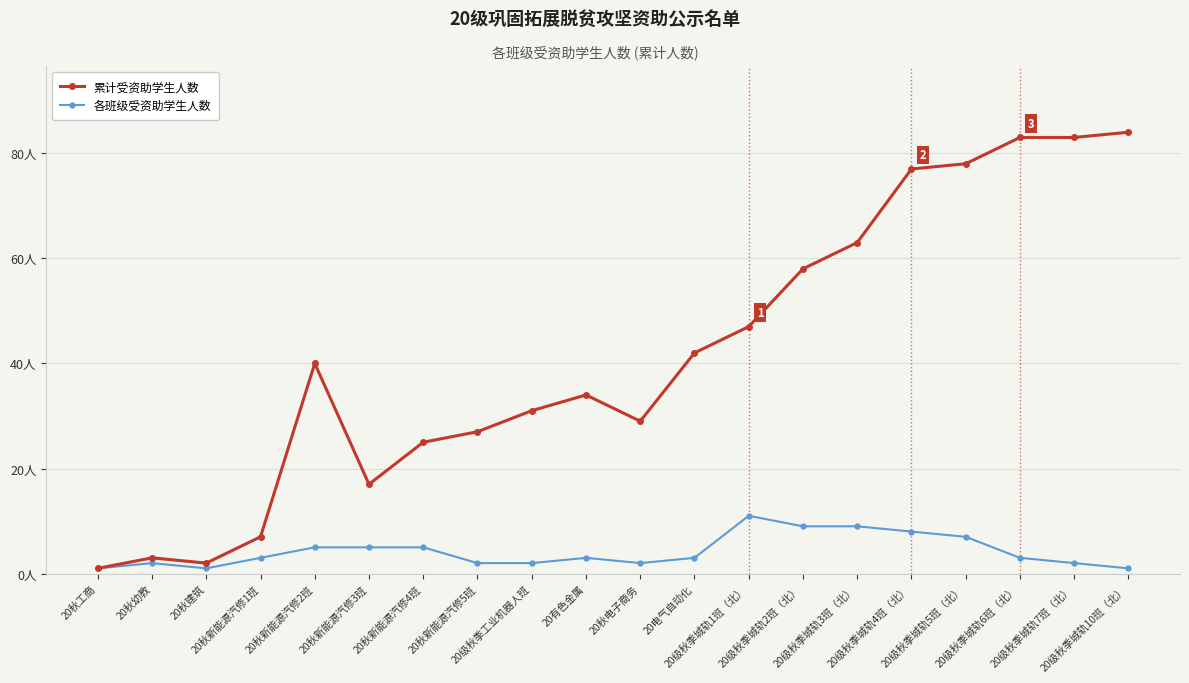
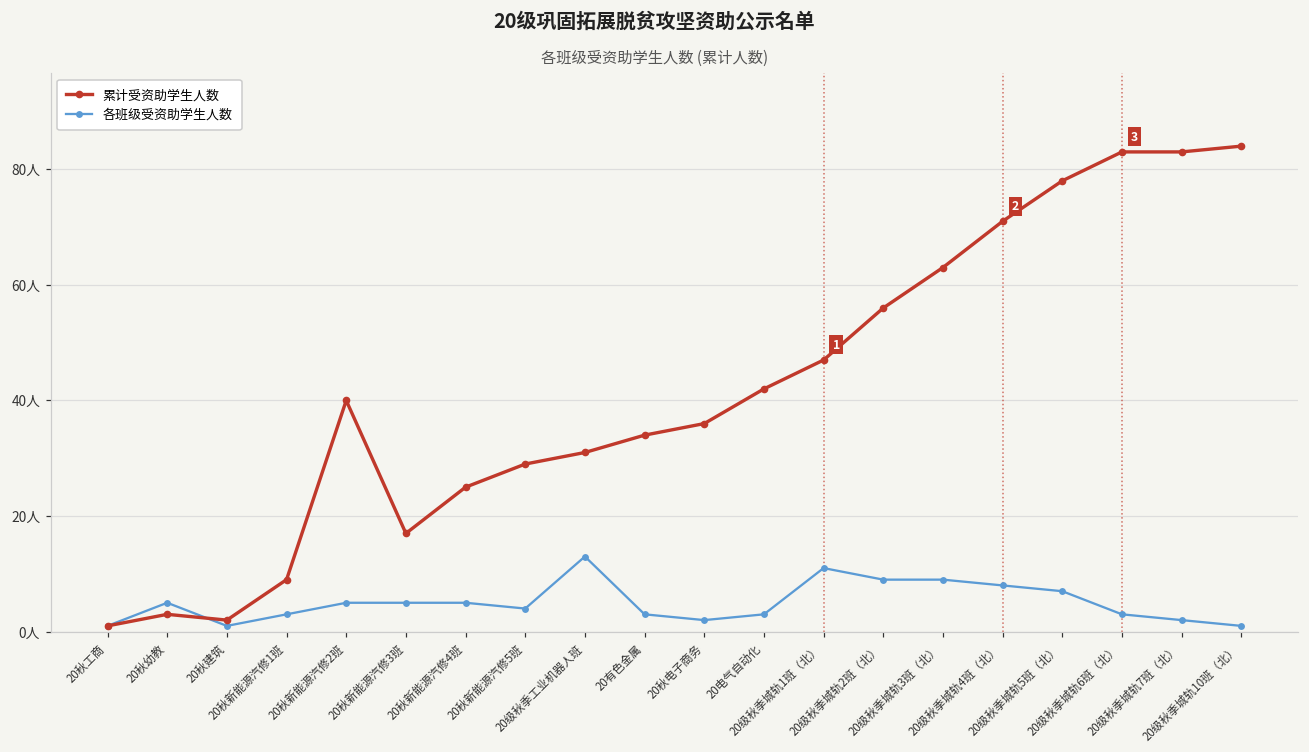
各班级受资助学生人数, 20秋幼教: 2人 -> 5人
累计受资助学生人数, 20秋新能源汽修1班: 7人 -> 9人
累计受资助学生人数, 20秋新能源汽修5班: 27人 -> 29人
各班级受资助学生人数, 20秋新能源汽修5班: 2人 -> 4人
各班级受资助学生人数, 20级秋季工业机器人班: 2人 -> 13人
累计受资助学生人数, 20秋电子商务: 29人 -> 36人
累计受资助学生人数, 20级秋季城轨2班（北）: 58人 -> 56人
累计受资助学生人数, 20级秋季城轨4班（北）: 77人 -> 71人
